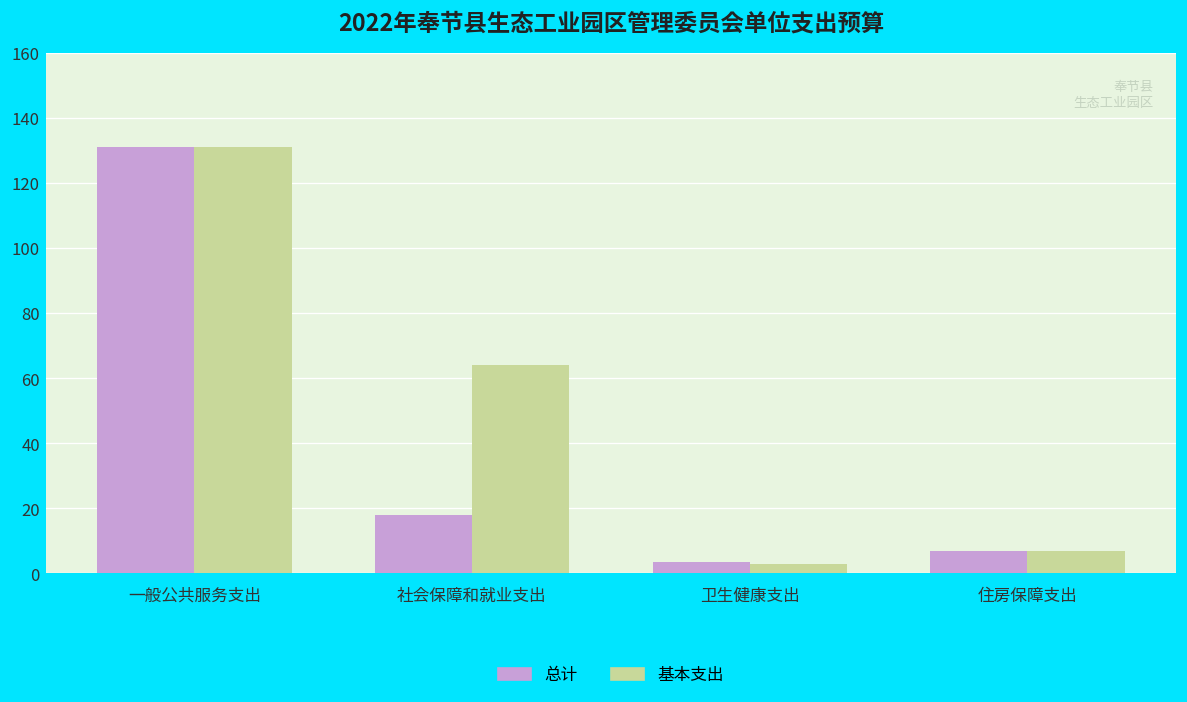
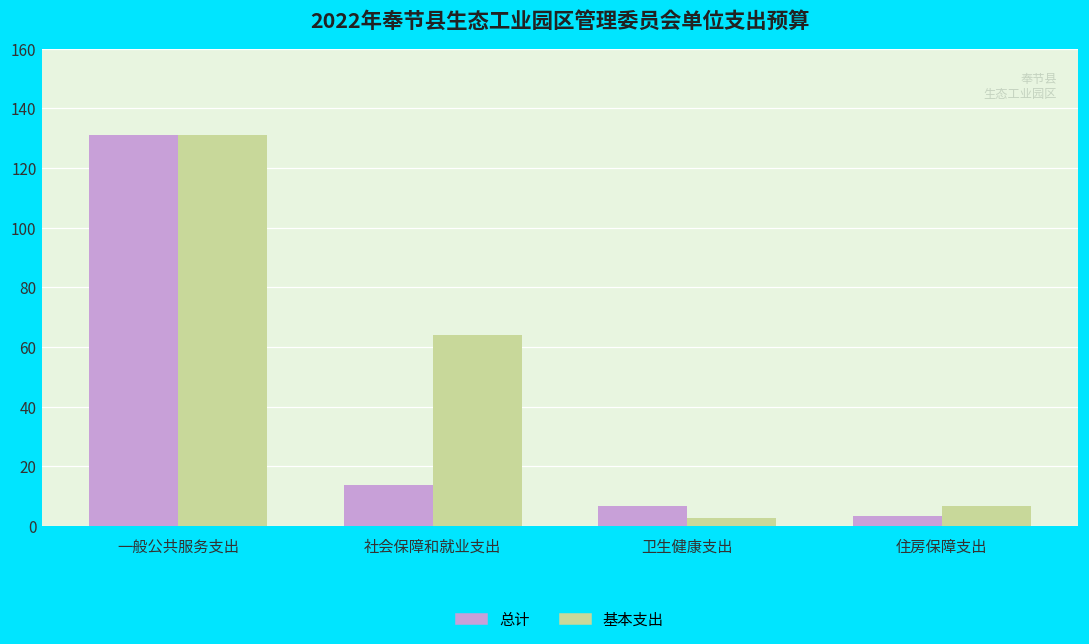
总计, 社会保障和就业支出: 18 -> 14
总计, 卫生健康支出: 4 -> 7
总计, 住房保障支出: 7 -> 3
